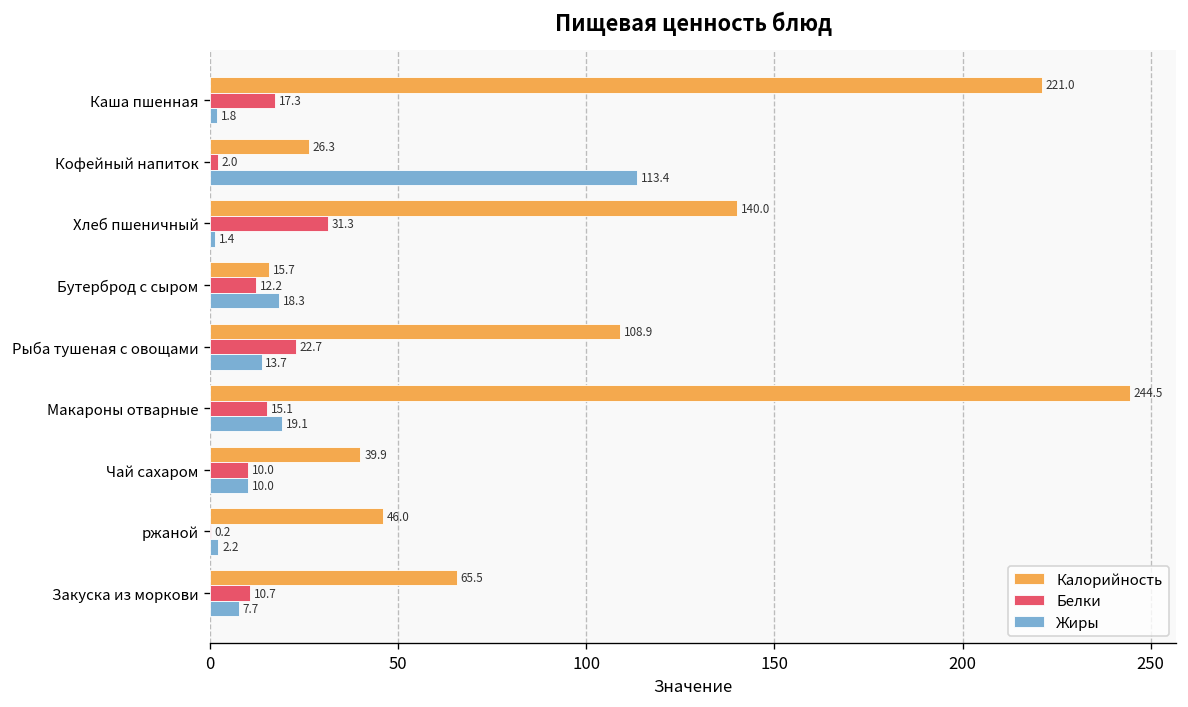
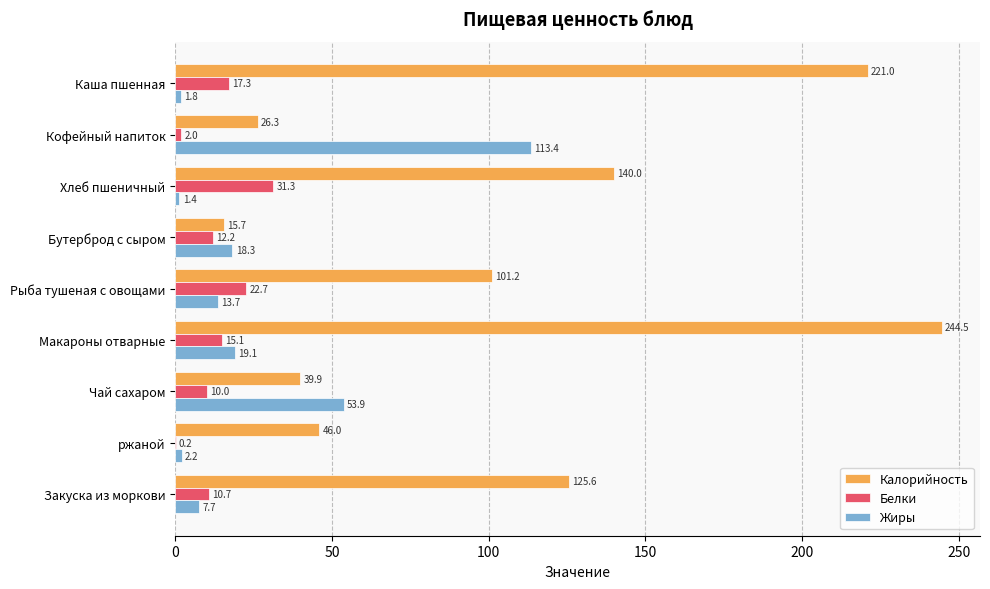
Калорийность, Рыба тушеная с овощами: 108.9 -> 101.2
Жиры, Чай сахаром: 10.0 -> 53.9
Калорийность, Закуска из моркови: 65.5 -> 125.6
